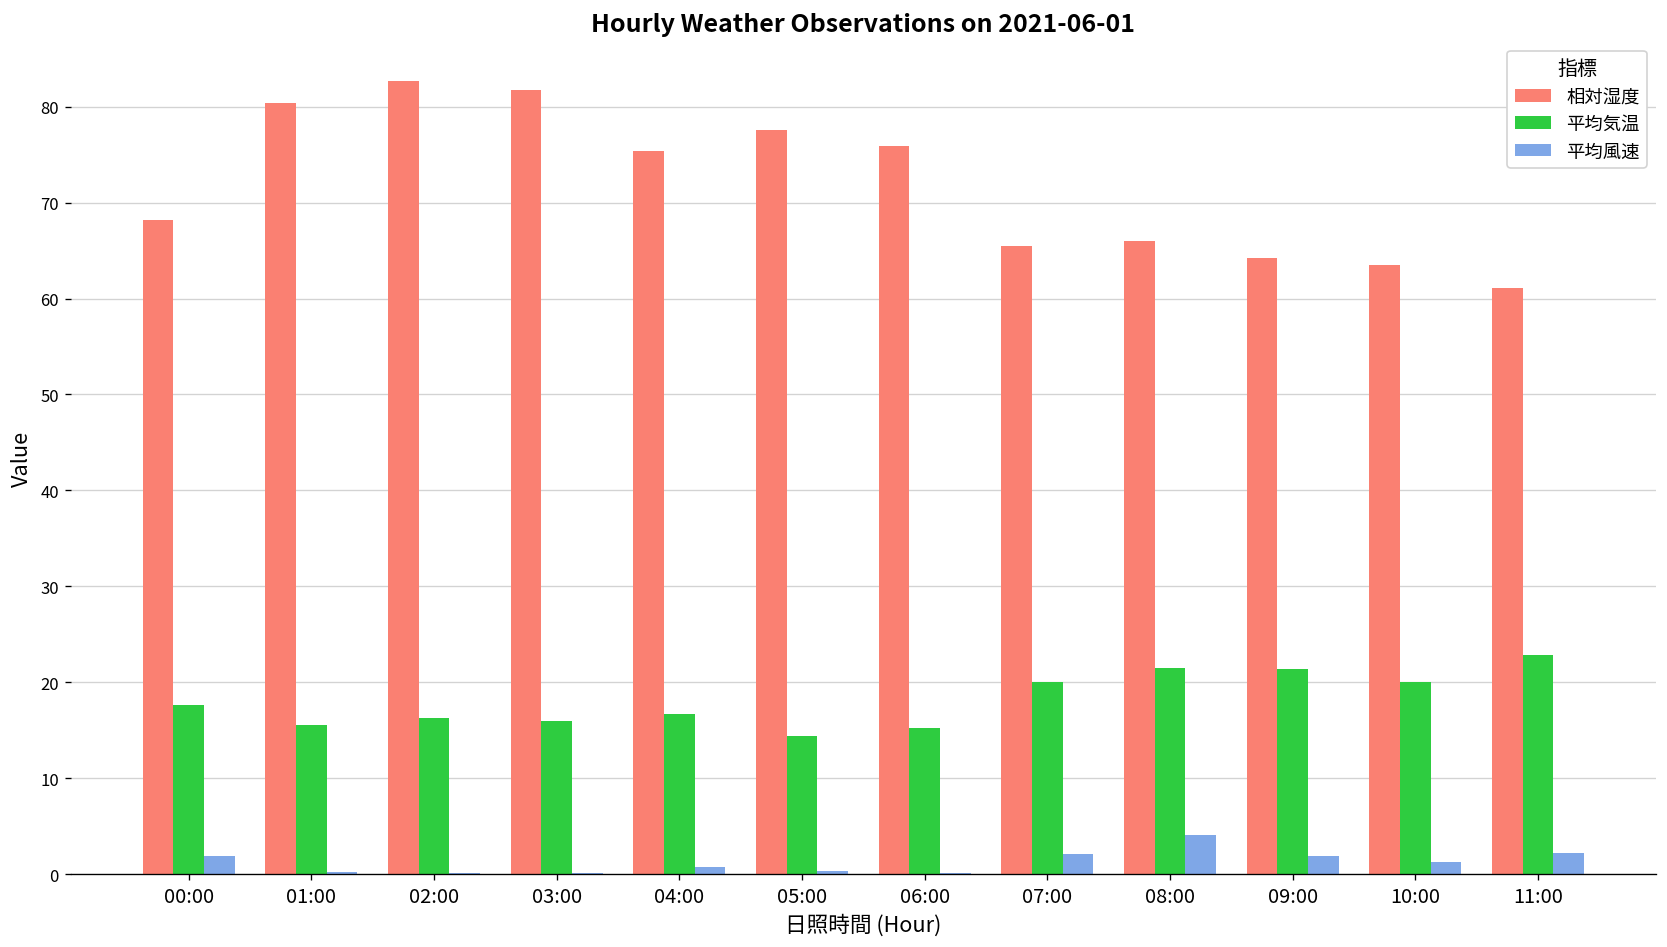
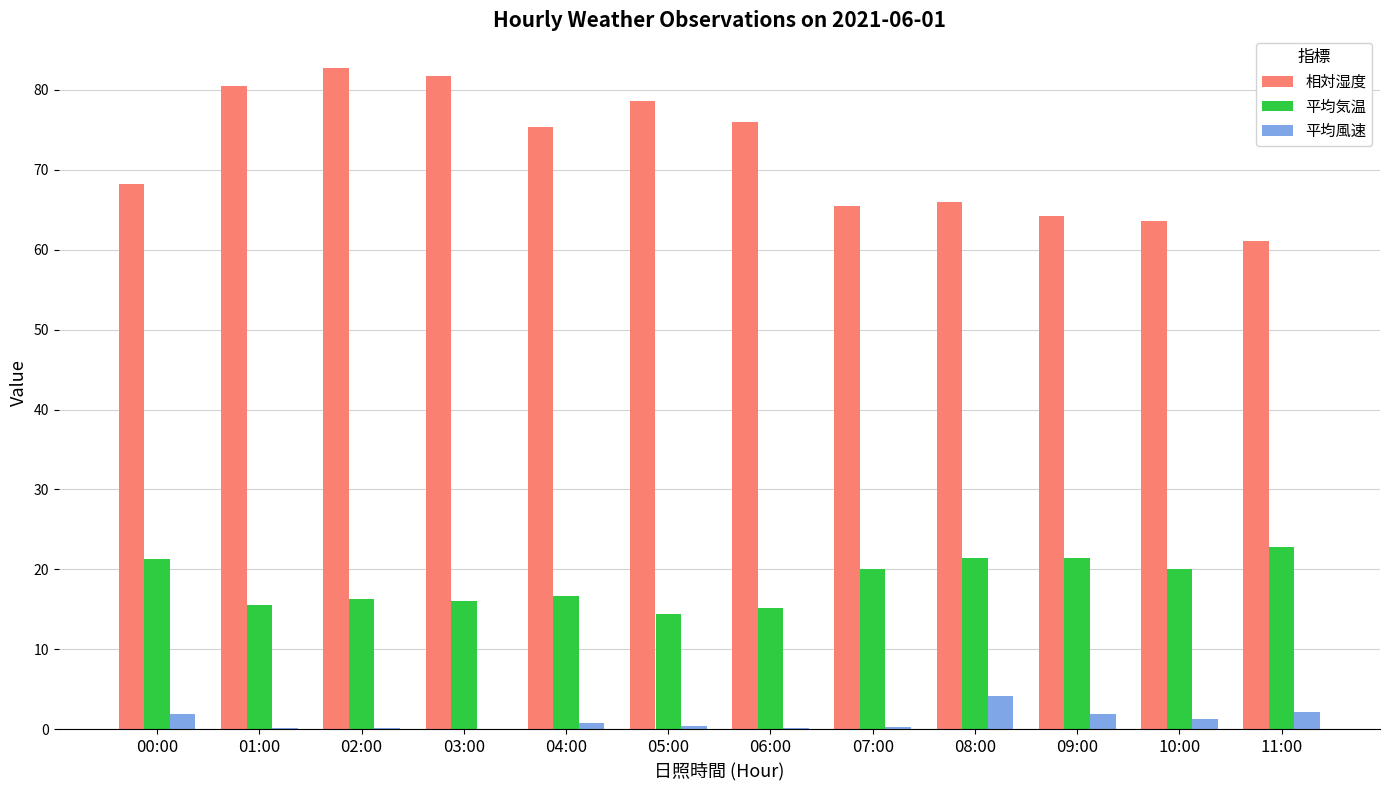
平均気温, 00:00: 18 -> 21
相対湿度, 05:00: 78 -> 79
平均風速, 07:00: 2 -> 0
